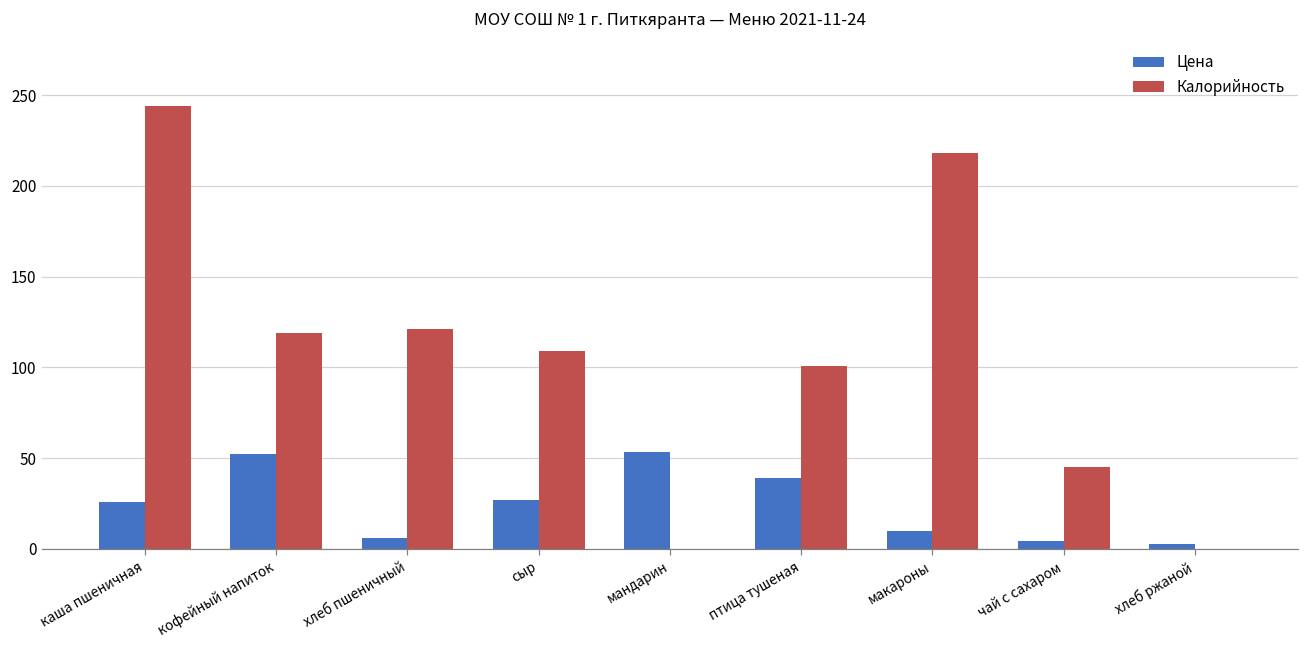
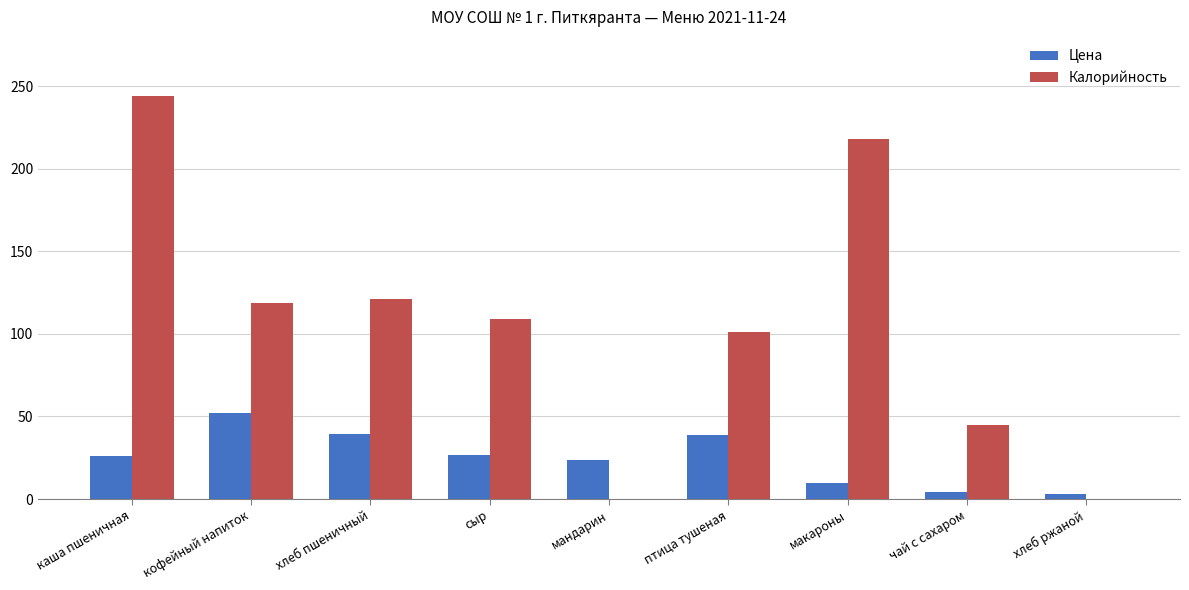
Цена, хлеб пшеничный: 6 -> 40
Цена, мандарин: 53 -> 24
